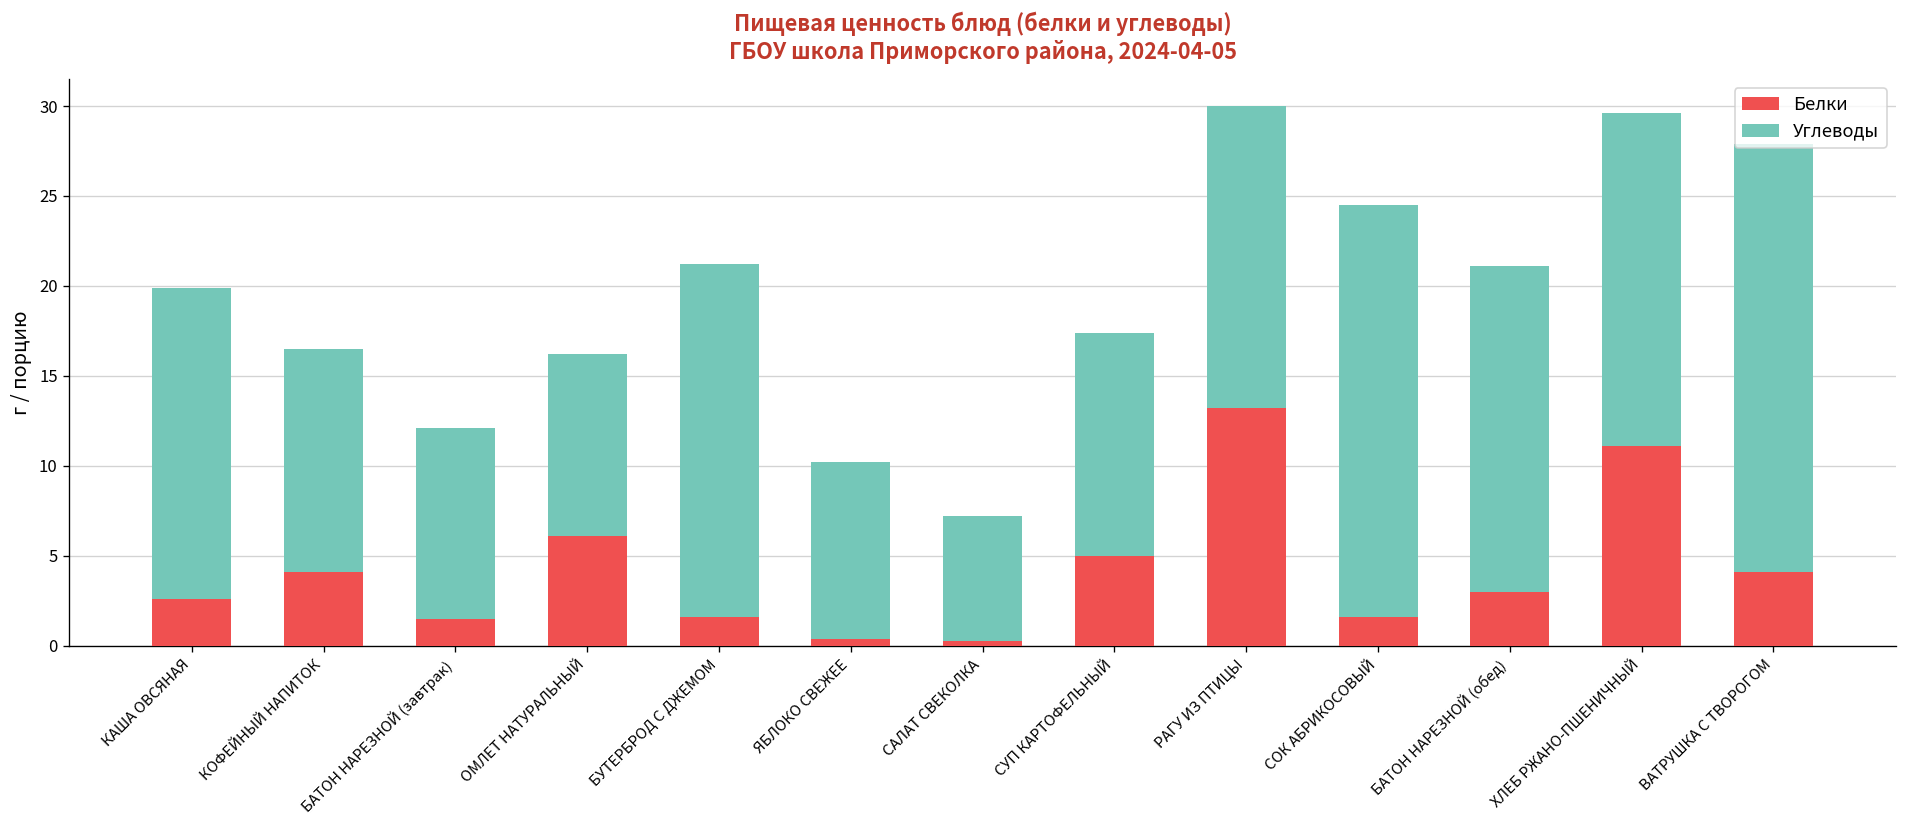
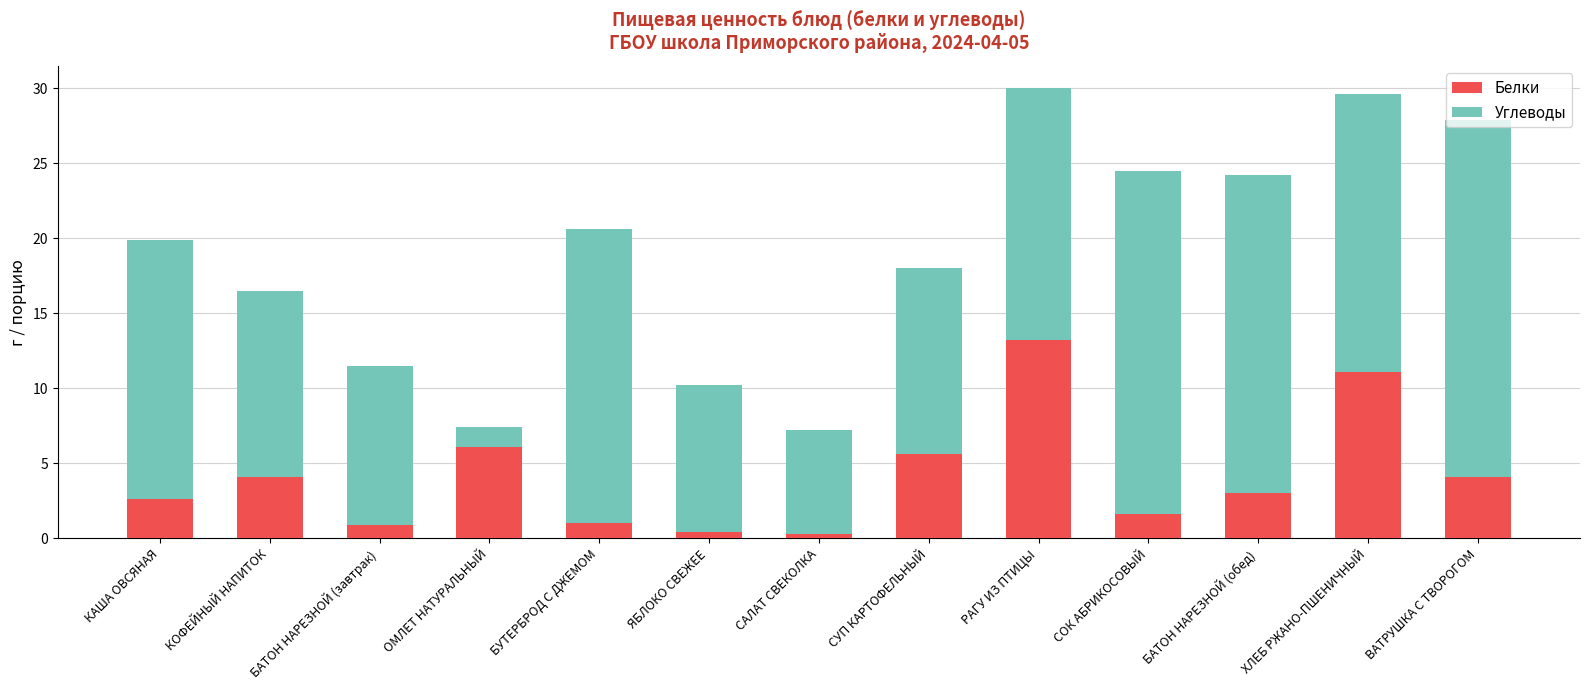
Белки, БАТОН НАРЕЗНОЙ (завтрак): 1.5 -> 0.9
Углеводы, ОМЛЕТ НАТУРАЛЬНЫЙ: 10.1 -> 1.3
Белки, БУТЕРБРОД С ДЖЕМОМ: 1.6 -> 1.0
Белки, СУП КАРТОФЕЛЬНЫЙ: 5.0 -> 5.6
Углеводы, БАТОН НАРЕЗНОЙ (обед): 18.1 -> 21.2
